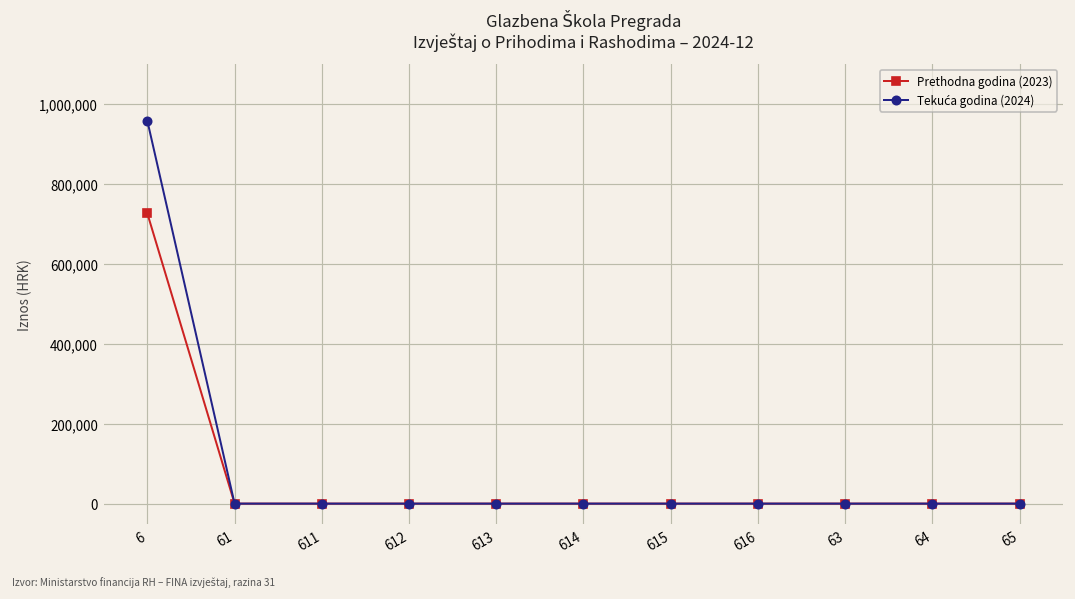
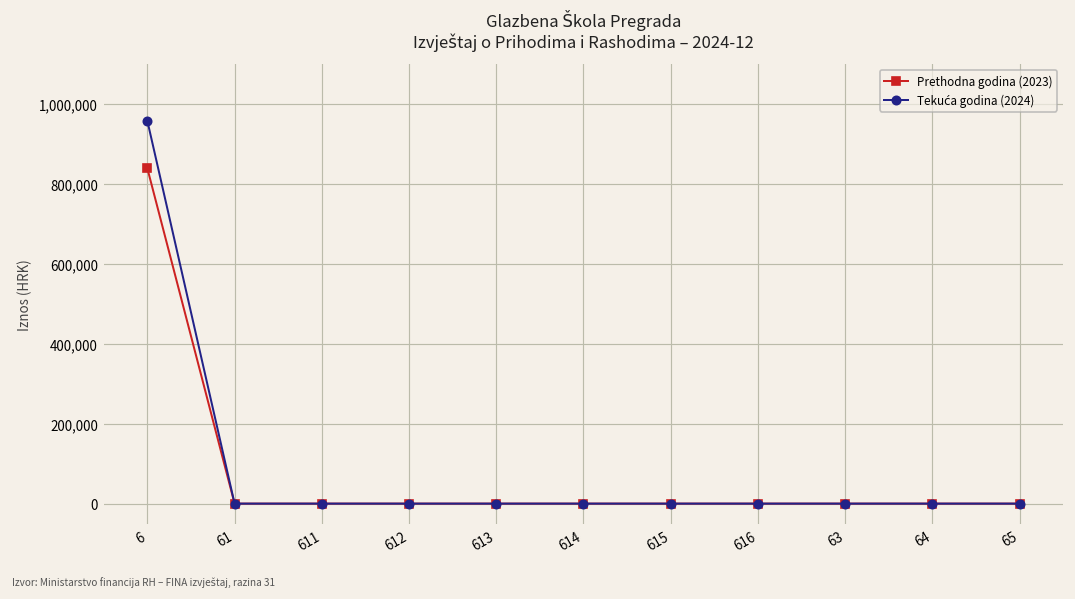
Prethodna godina (2023), 6: 730,000 -> 840,000
